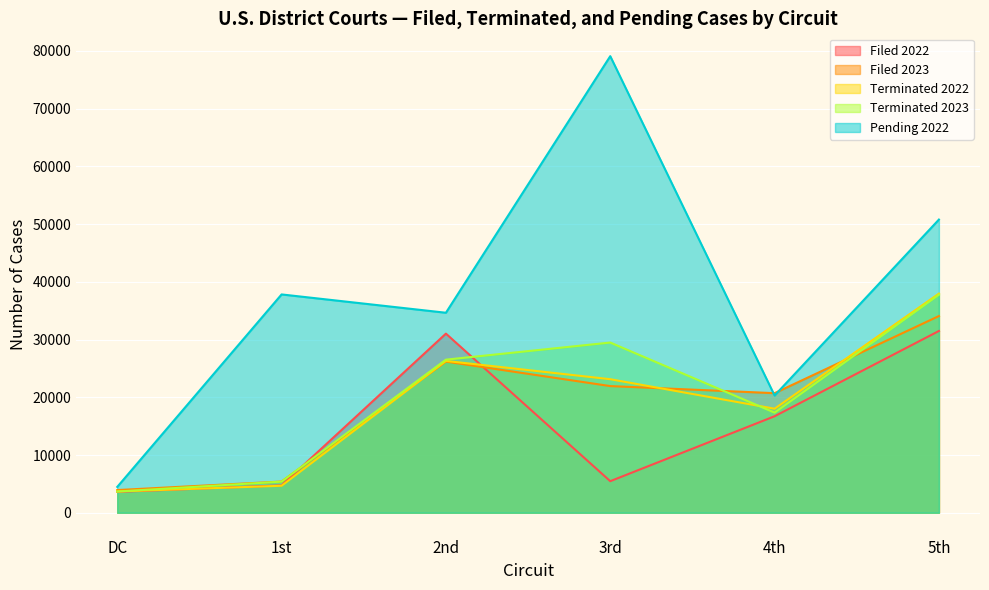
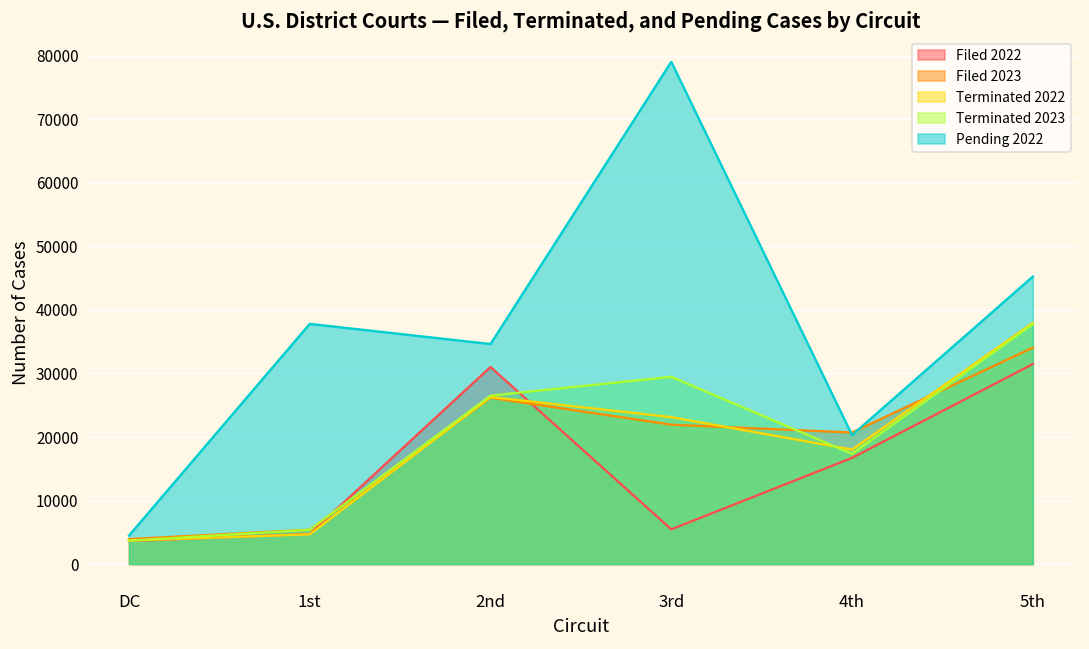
Pending 2022, 5th: 51000 -> 45000
